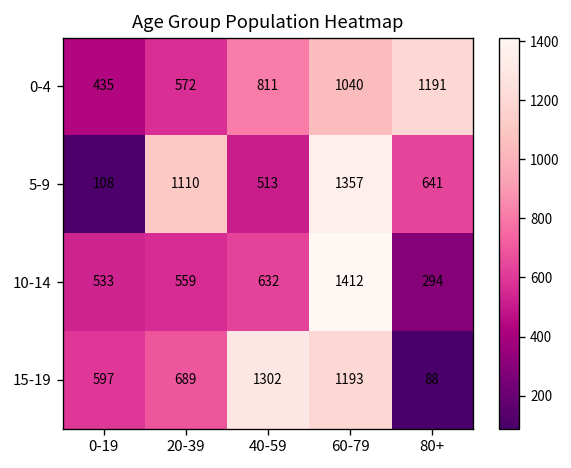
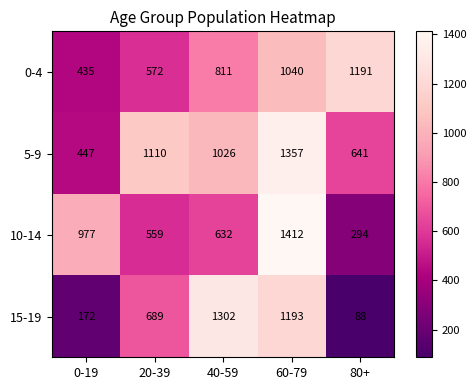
5-9, 0-19: 108 -> 447
5-9, 40-59: 513 -> 1026
10-14, 0-19: 533 -> 977
15-19, 0-19: 597 -> 172
